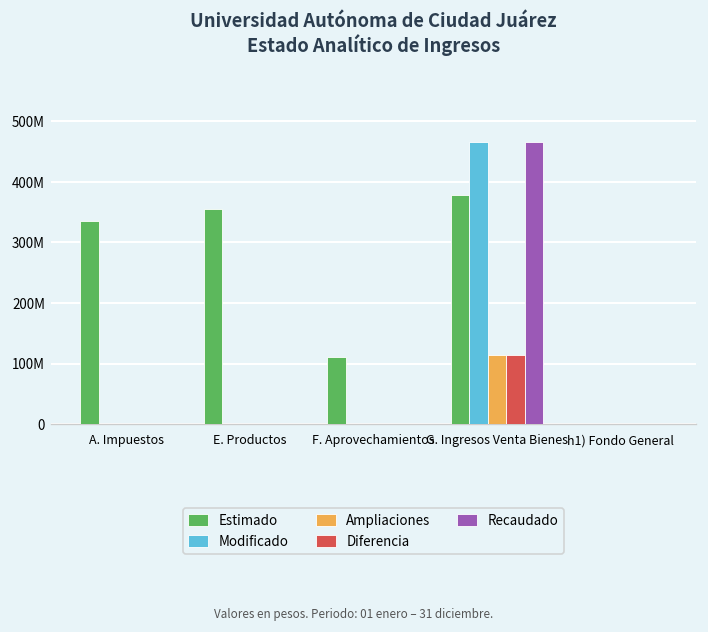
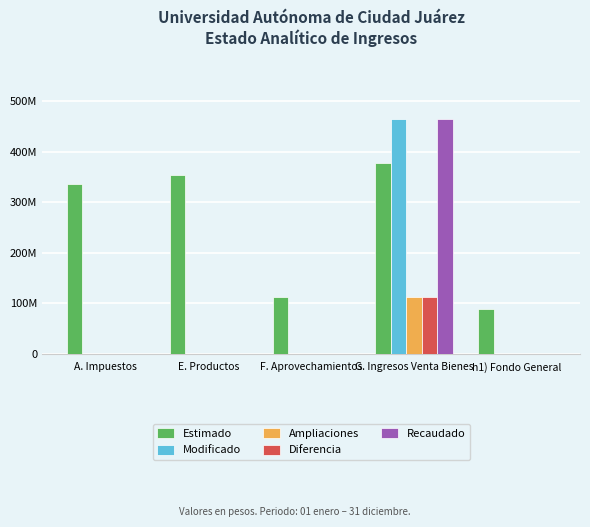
Estimado, h1) Fondo General: 0 -> 90000000
